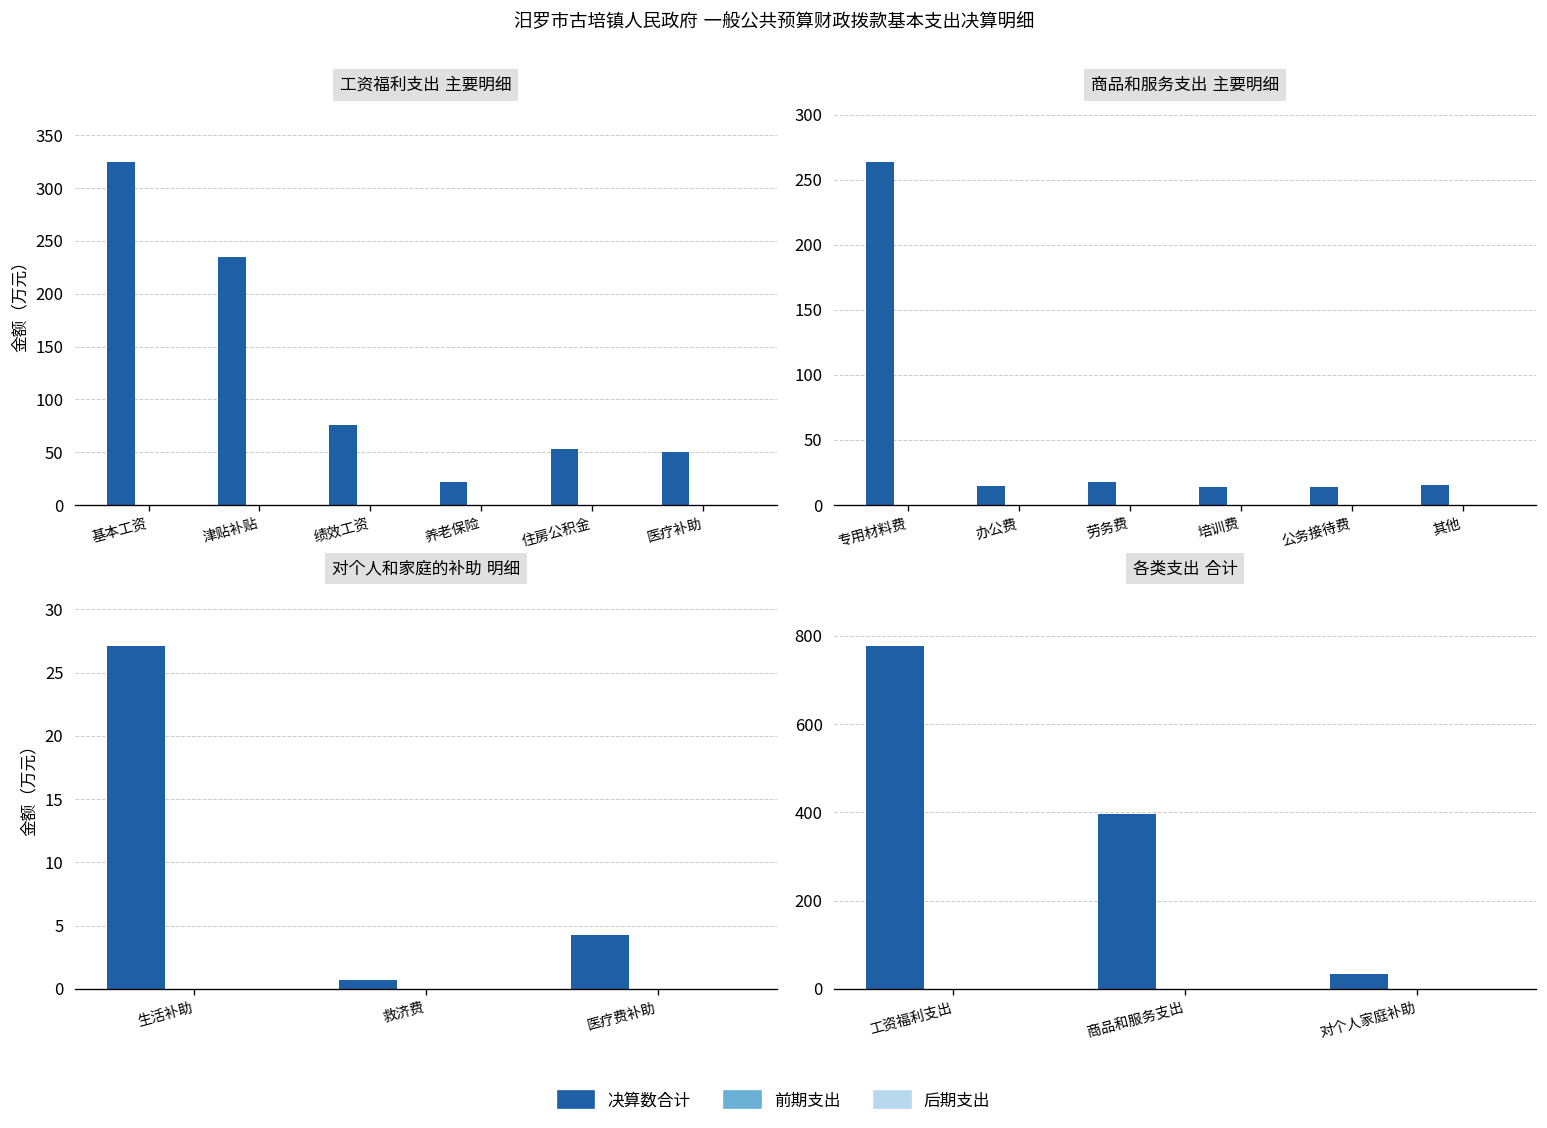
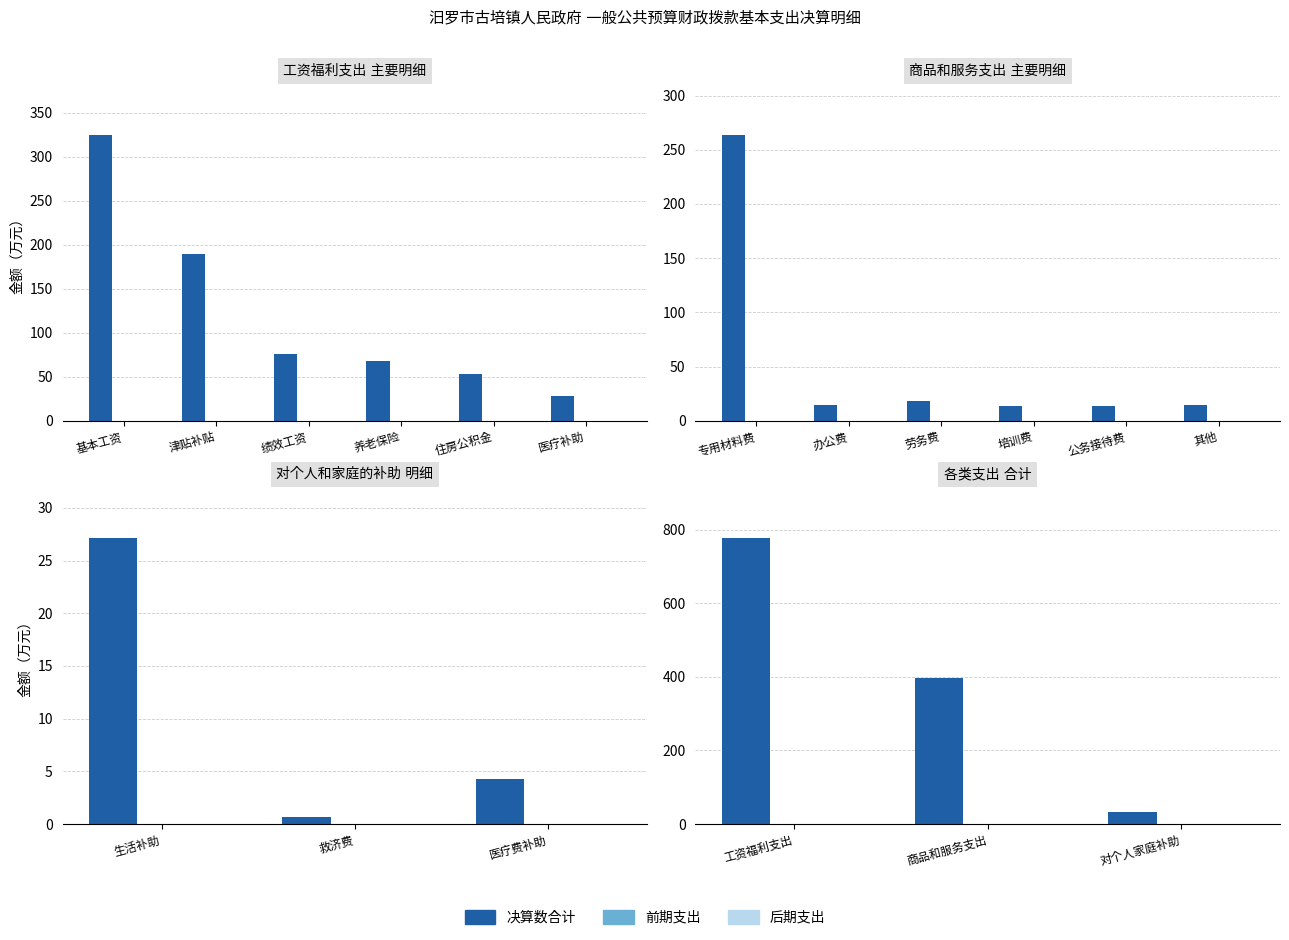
工资福利支出 主要明细, 决算数合计, 津贴补贴: 240 -> 190
工资福利支出 主要明细, 决算数合计, 养老保险: 20 -> 70
工资福利支出 主要明细, 决算数合计, 医疗补助: 50 -> 30
